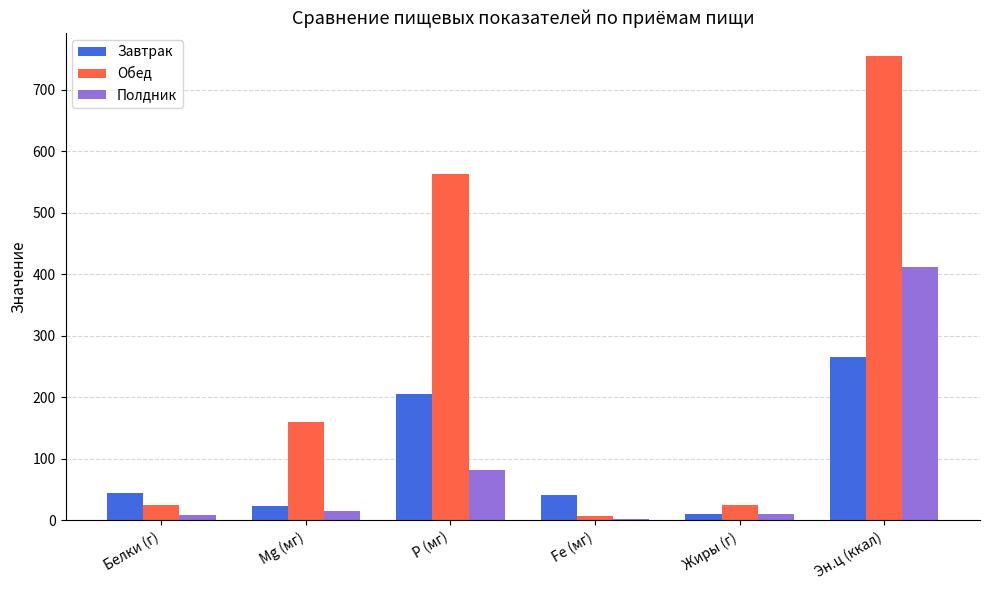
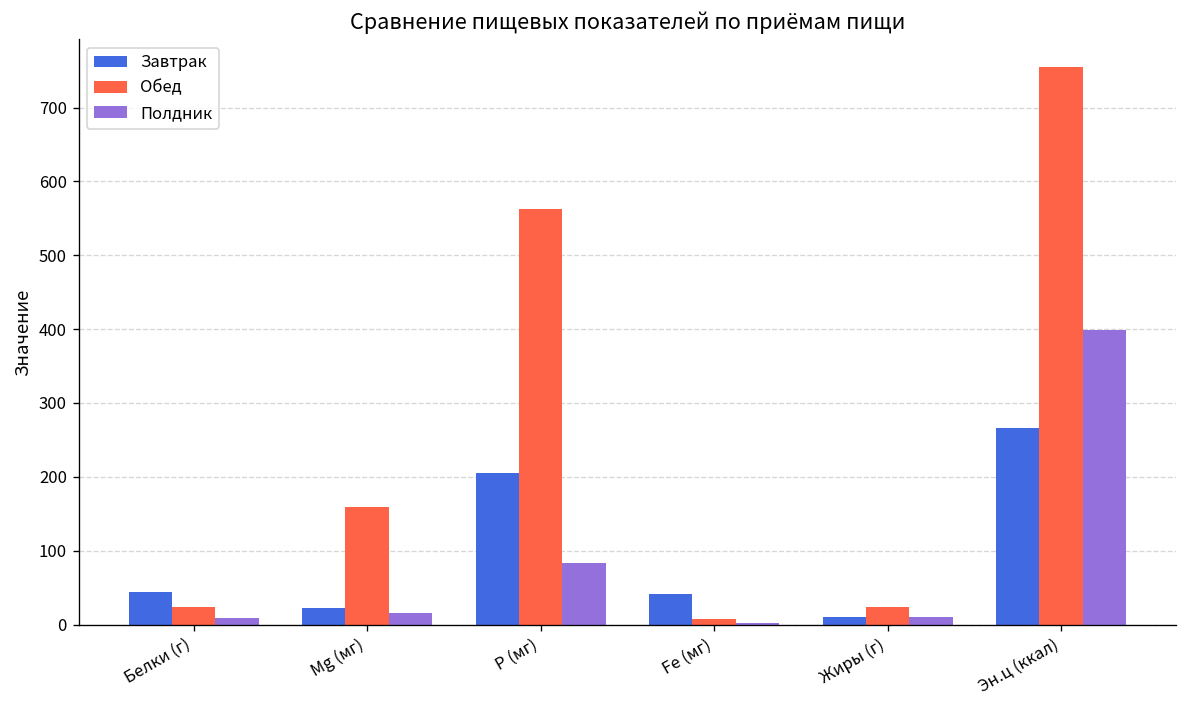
Полдник, Эн.ц (ккал): 410 -> 400
